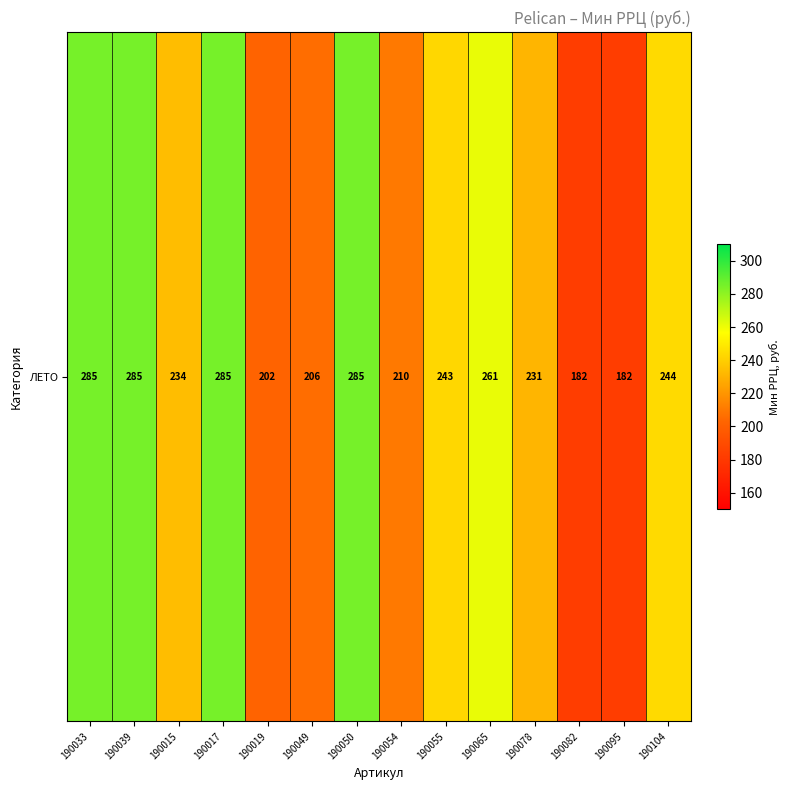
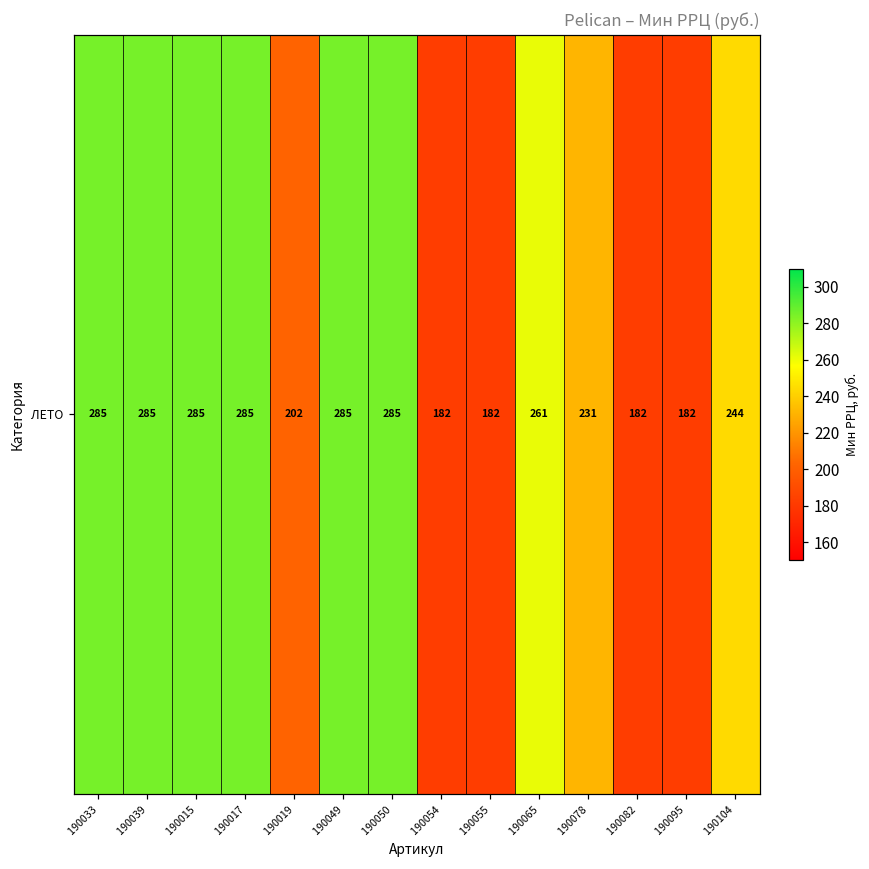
ЛЕТО, 190015: 234 -> 285
ЛЕТО, 190049: 206 -> 285
ЛЕТО, 190054: 210 -> 182
ЛЕТО, 190055: 243 -> 182
